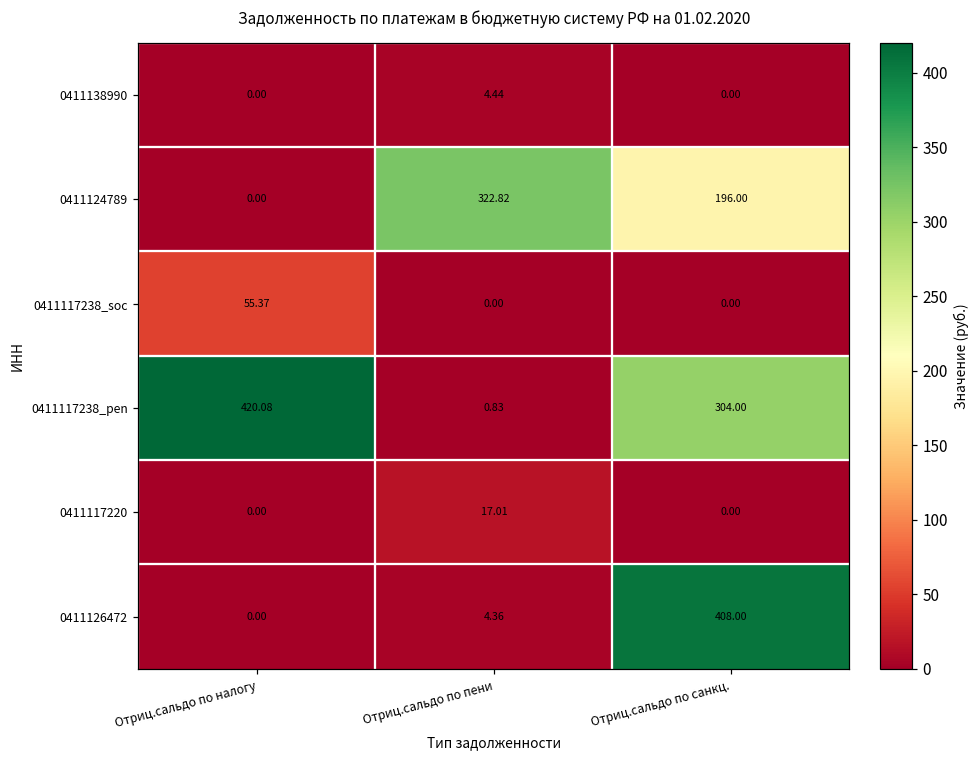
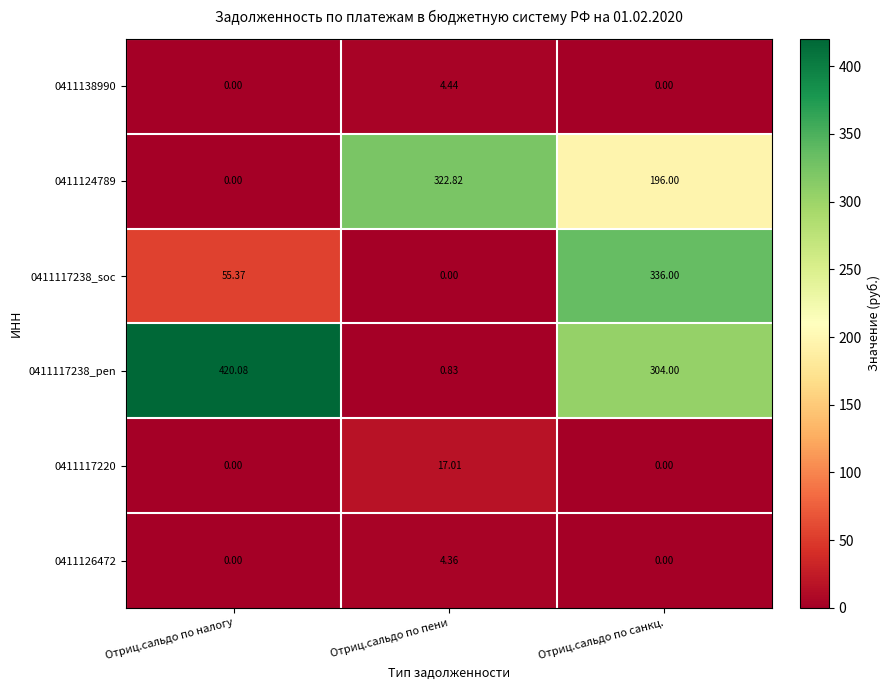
0411117238_soc, Отриц.сальдо по санкц.: 0.00 -> 336.00
0411126472, Отриц.сальдо по санкц.: 408.00 -> 0.00
